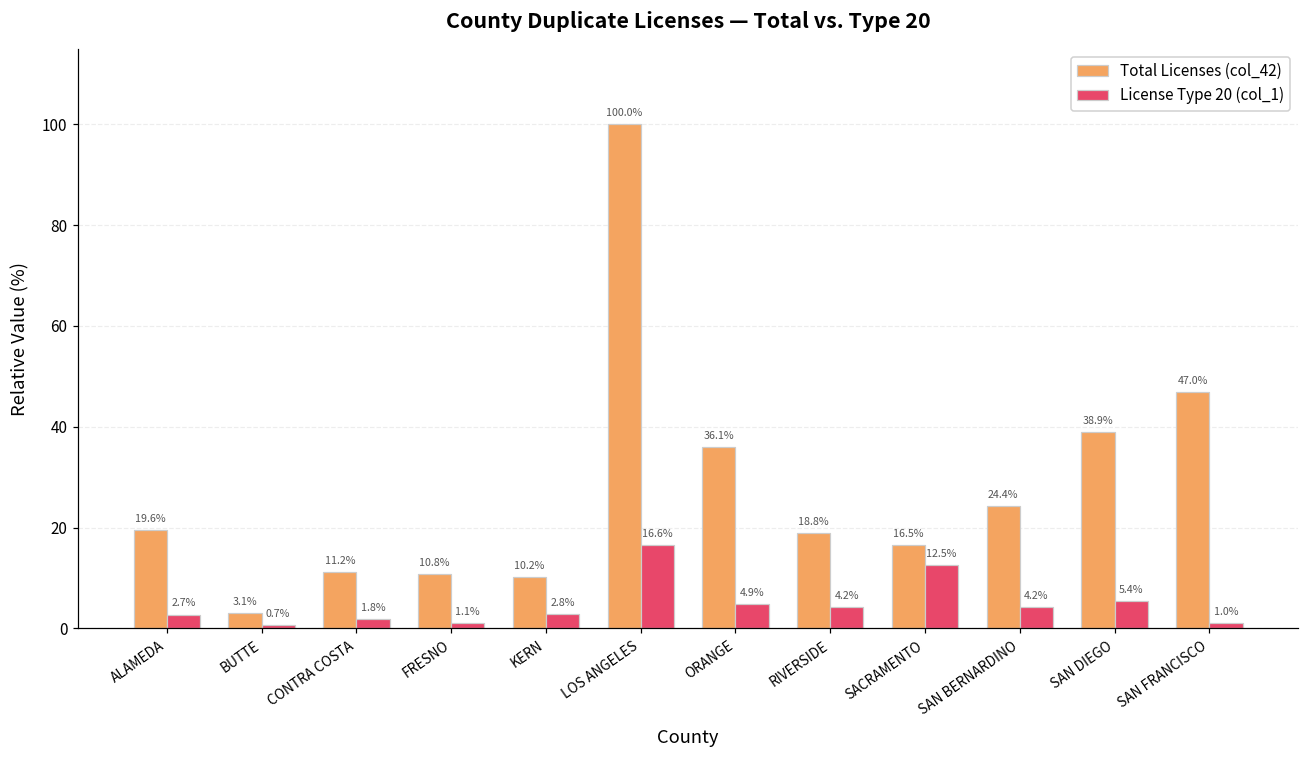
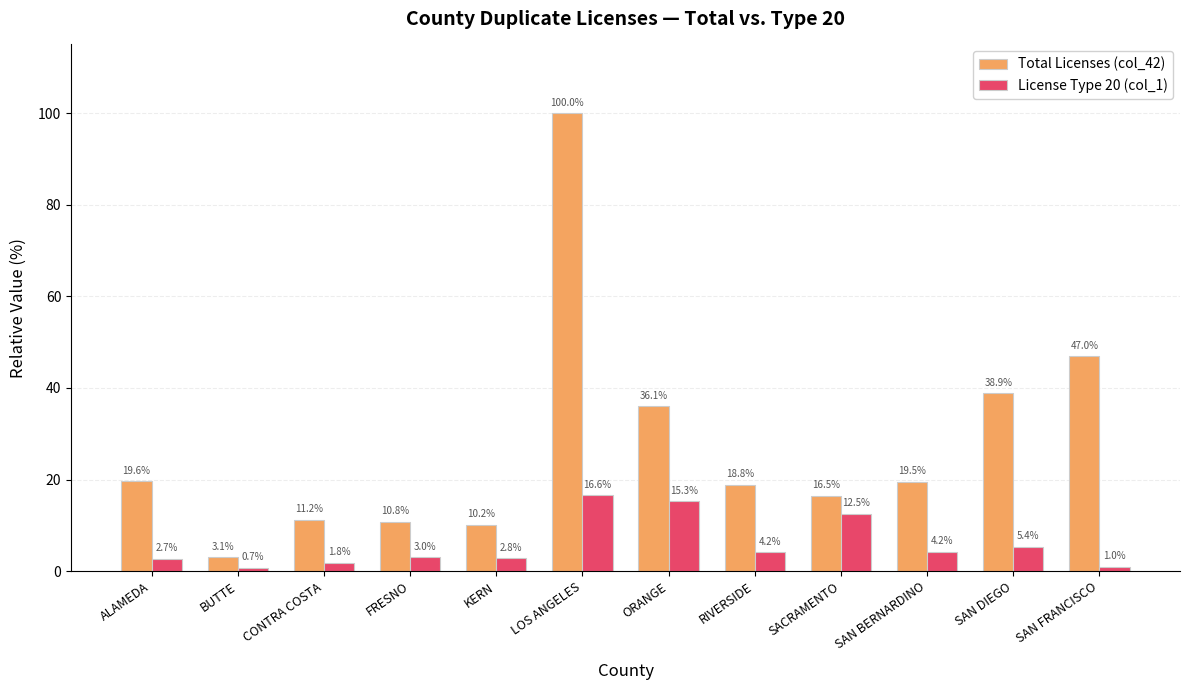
License Type 20 (col_1), FRESNO: 1.1% -> 3.0%
License Type 20 (col_1), ORANGE: 4.9% -> 15.3%
Total Licenses (col_42), SAN BERNARDINO: 24.4% -> 19.5%
